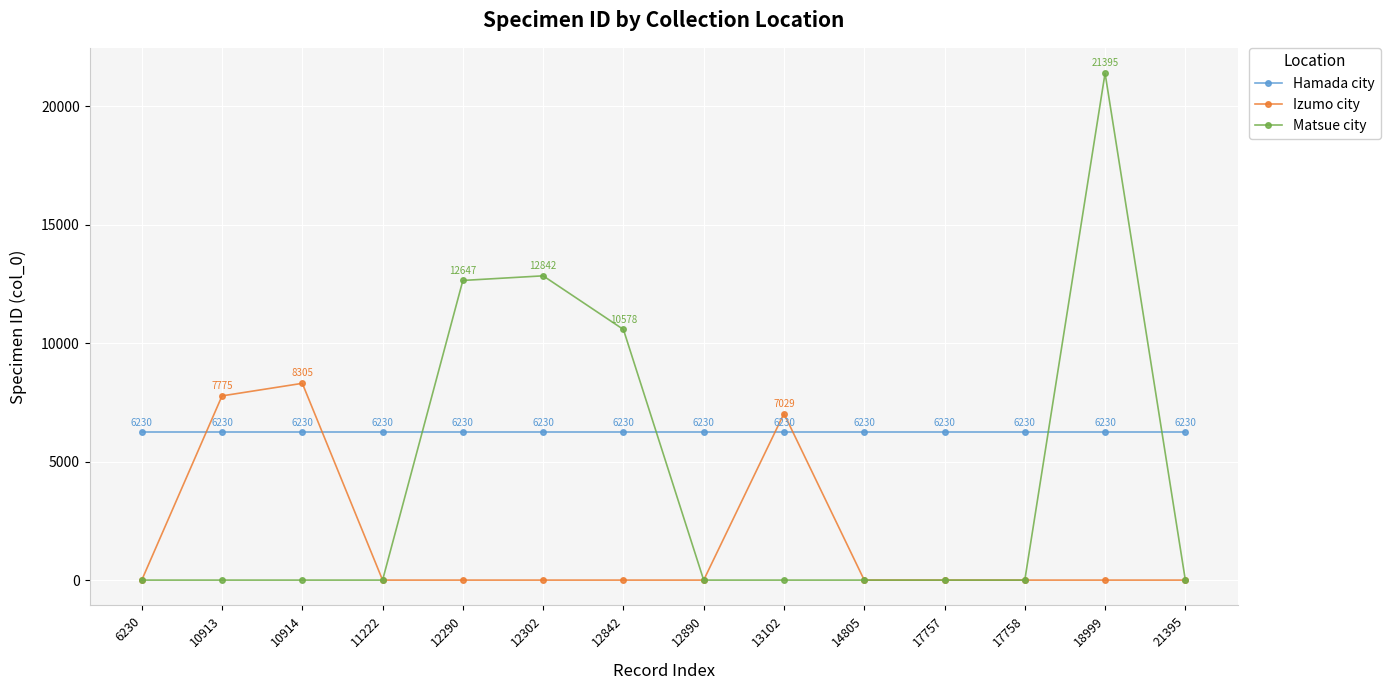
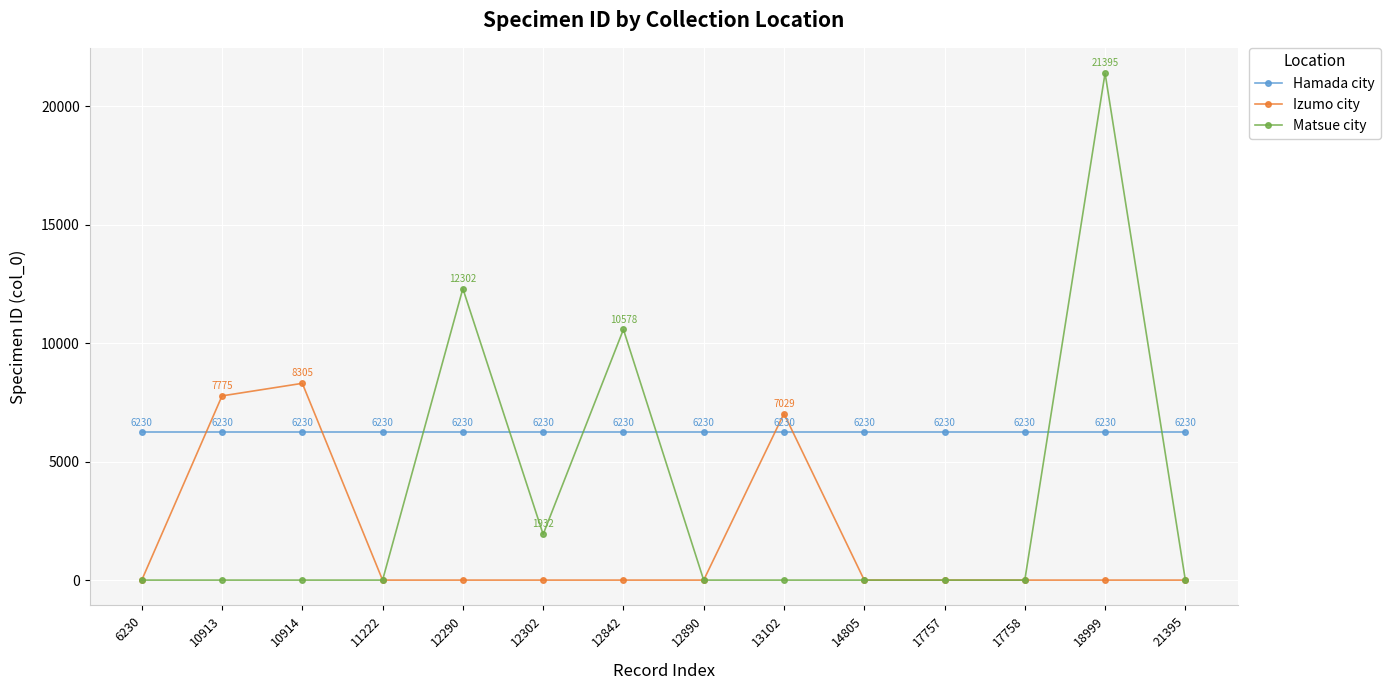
Matsue city, 12290: 12647 -> 12302
Matsue city, 12302: 12842 -> 1932
